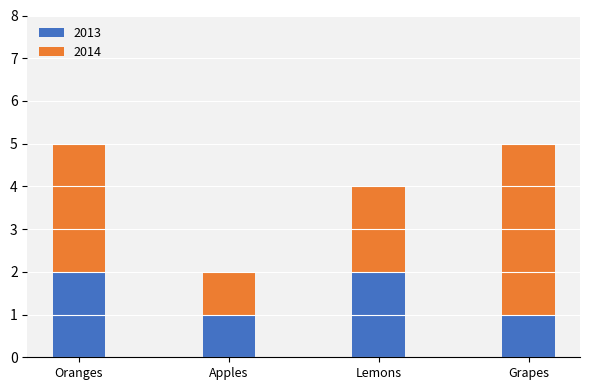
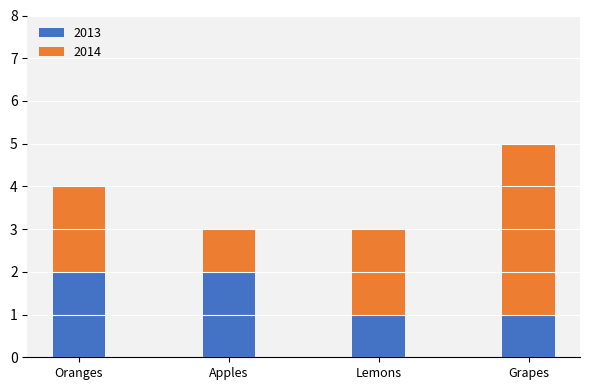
2014, Oranges: 3 -> 2
2013, Apples: 1 -> 2
2013, Lemons: 2 -> 1
